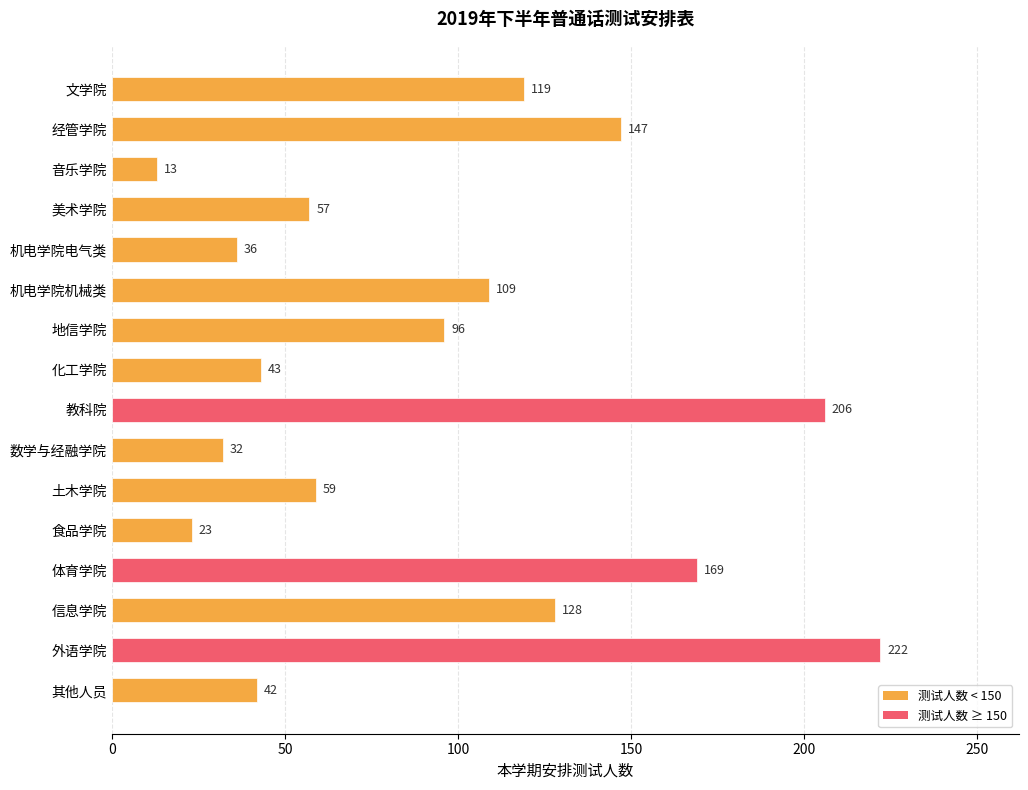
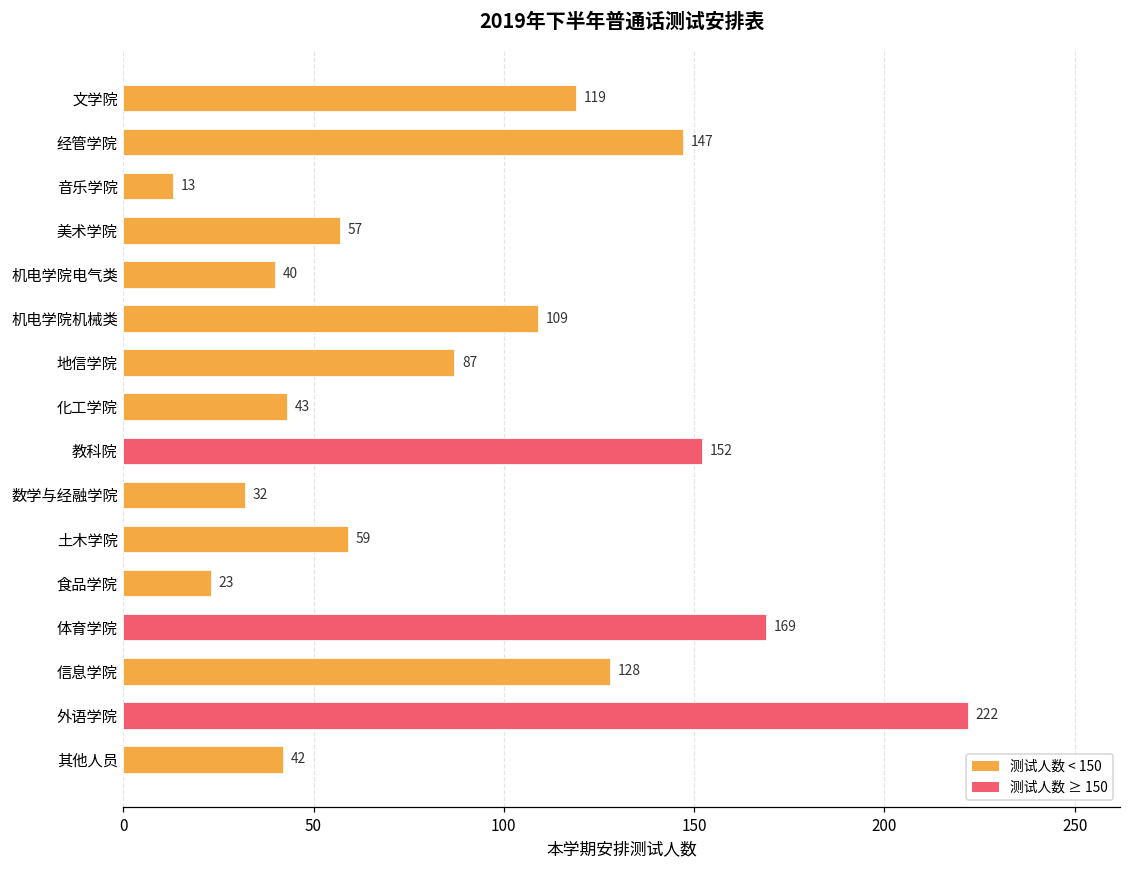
机电学院电气类: 36 -> 40
地信学院: 96 -> 87
教科院: 206 -> 152
